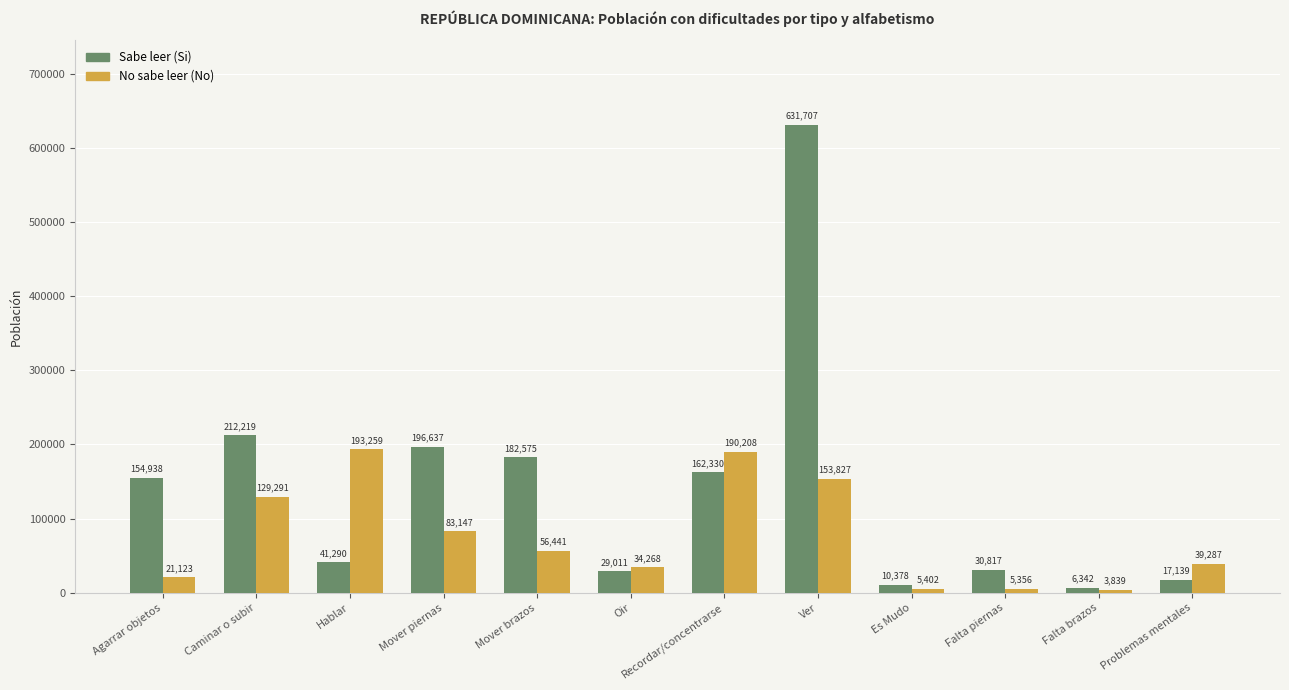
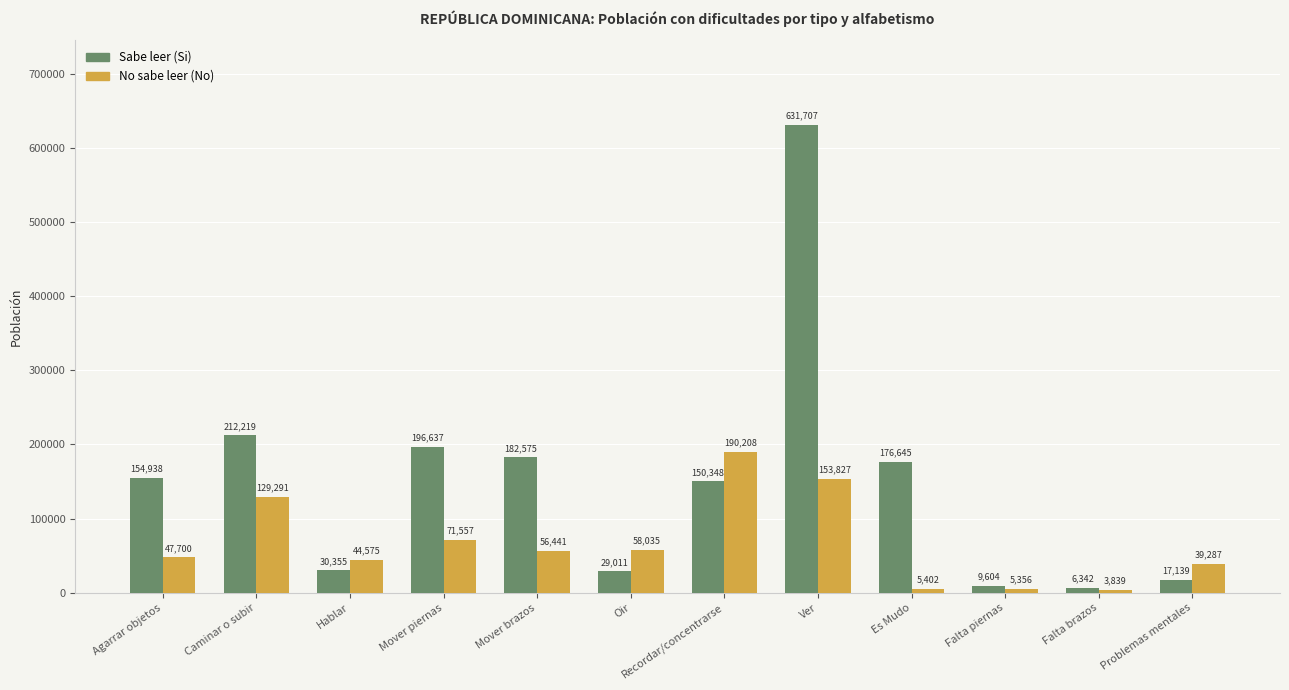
No sabe leer (No), Agarrar objetos: 21,123 -> 47,700
Sabe leer (Si), Hablar: 41,290 -> 30,355
No sabe leer (No), Hablar: 193,259 -> 44,575
No sabe leer (No), Mover piernas: 83,147 -> 71,557
No sabe leer (No), Oir: 34,268 -> 58,035
Sabe leer (Si), Recordar/concentrarse: 162,330 -> 150,348
Sabe leer (Si), Es Mudo: 10,378 -> 176,645
Sabe leer (Si), Falta piernas: 30,817 -> 9,604
